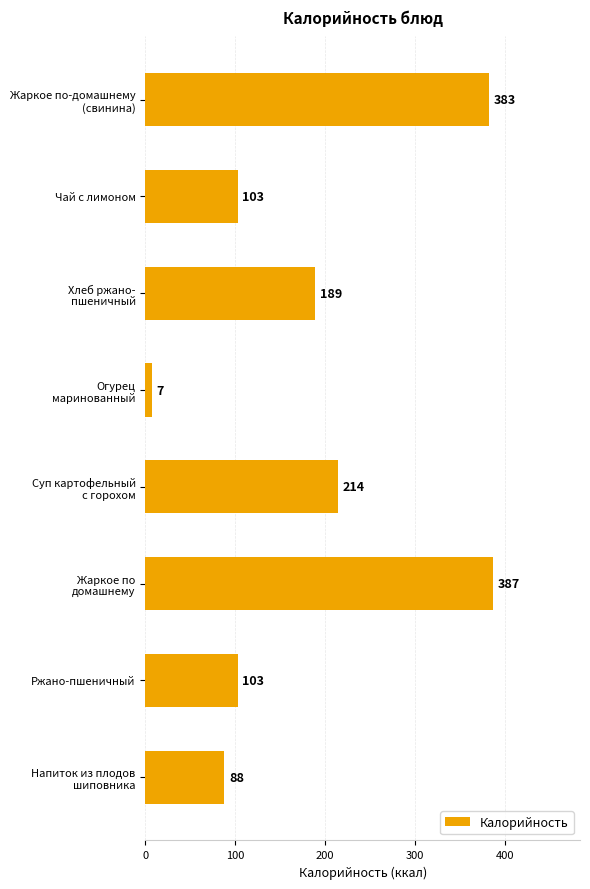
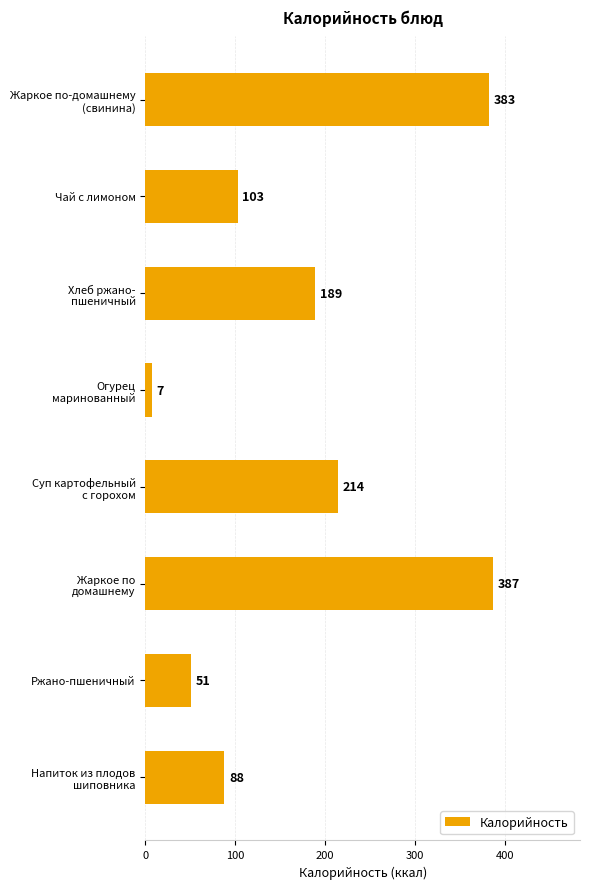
Ржано-пшеничный: 103 -> 51
